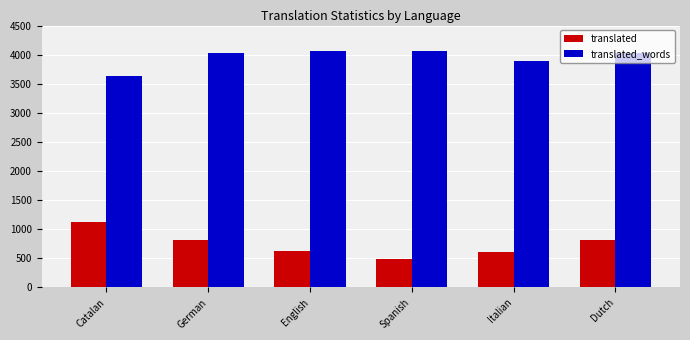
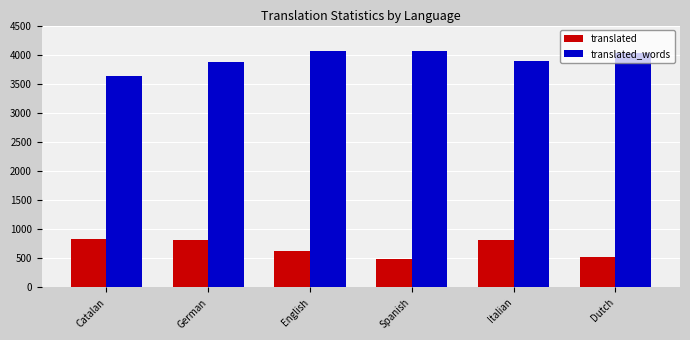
translated, Catalan: 1100 -> 800
translated_words, German: 4000 -> 3900
translated, Italian: 600 -> 800
translated, Dutch: 800 -> 500
